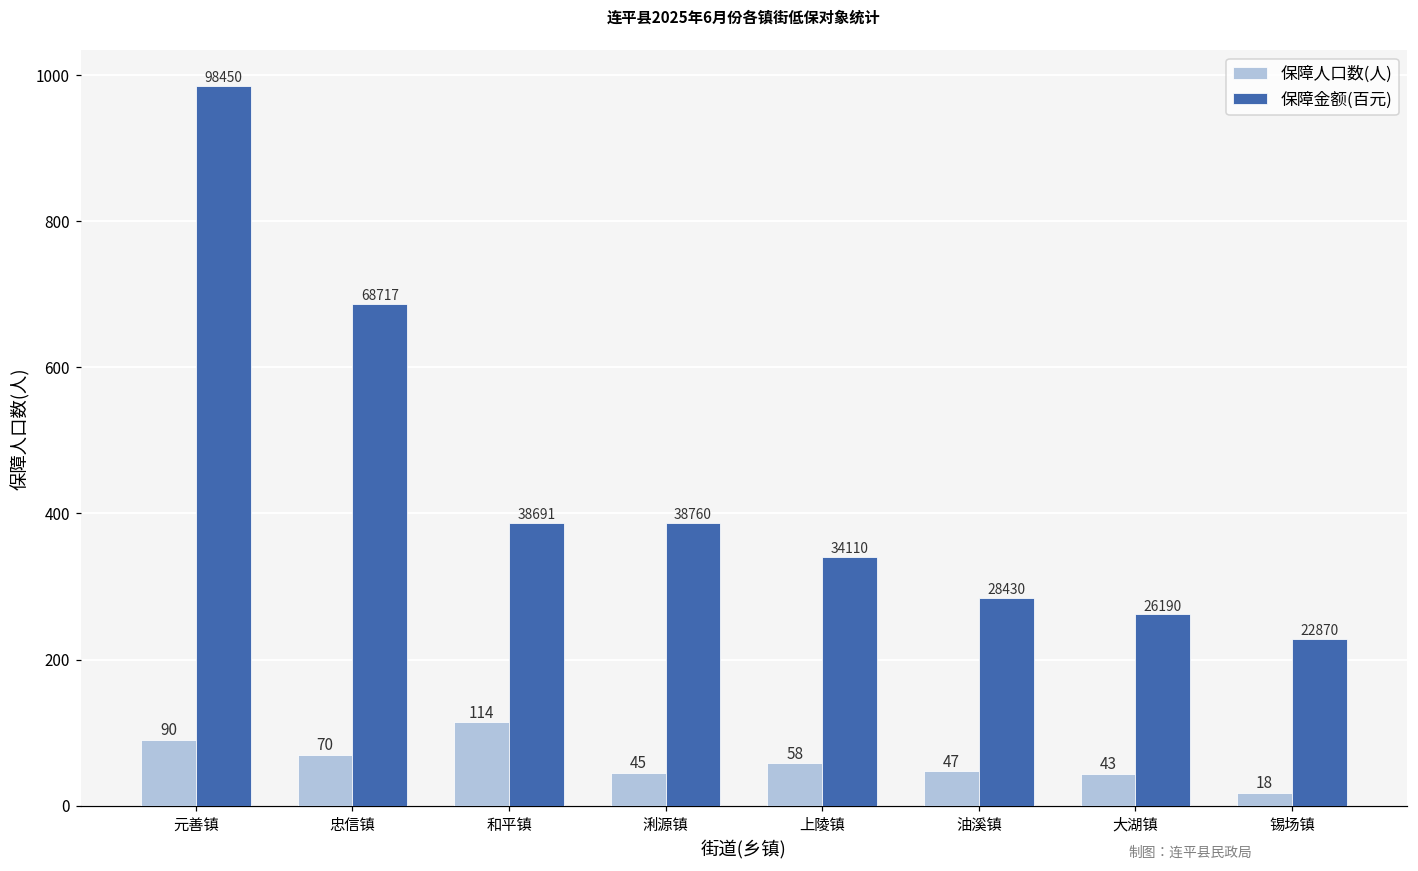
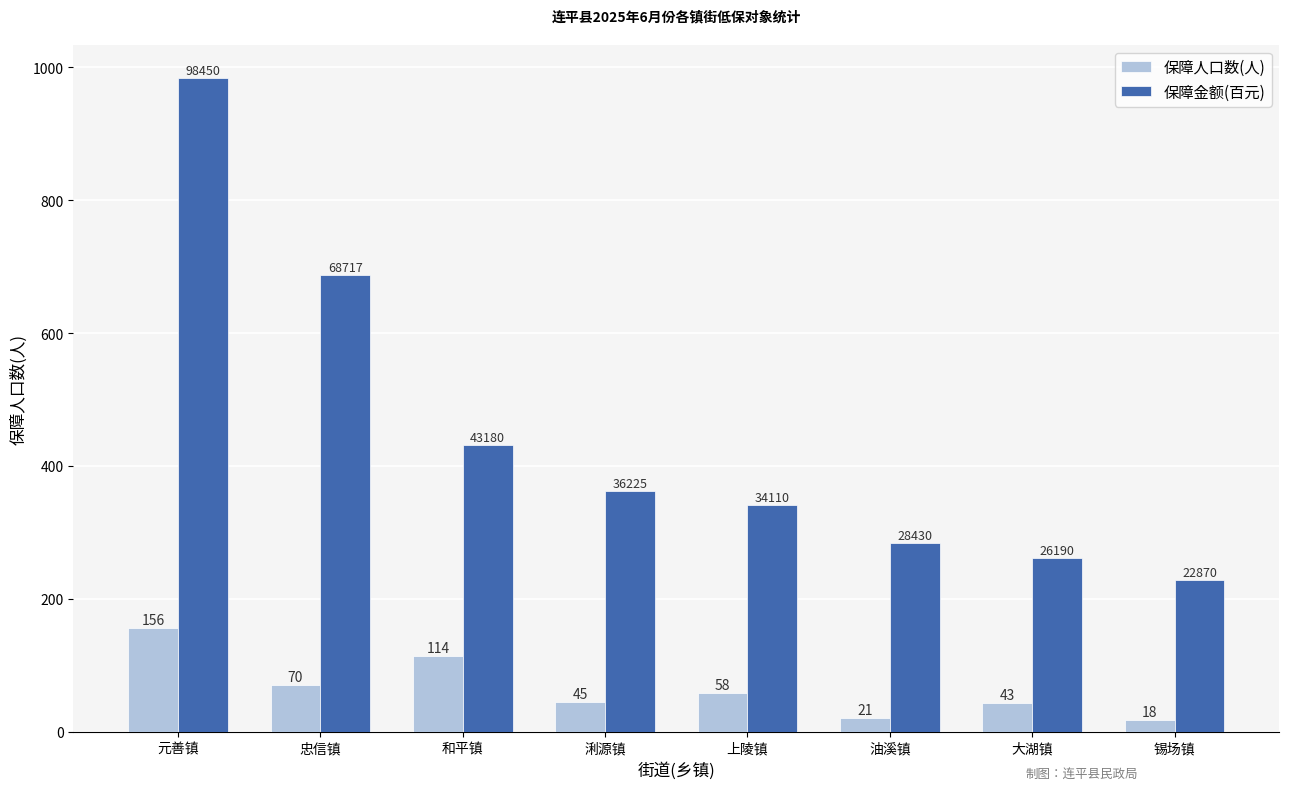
保障人口数(人), 元善镇: 90 -> 156
保障金额(百元), 和平镇: 38691 -> 43180
保障金额(百元), 浰源镇: 38760 -> 36225
保障人口数(人), 油溪镇: 47 -> 21
